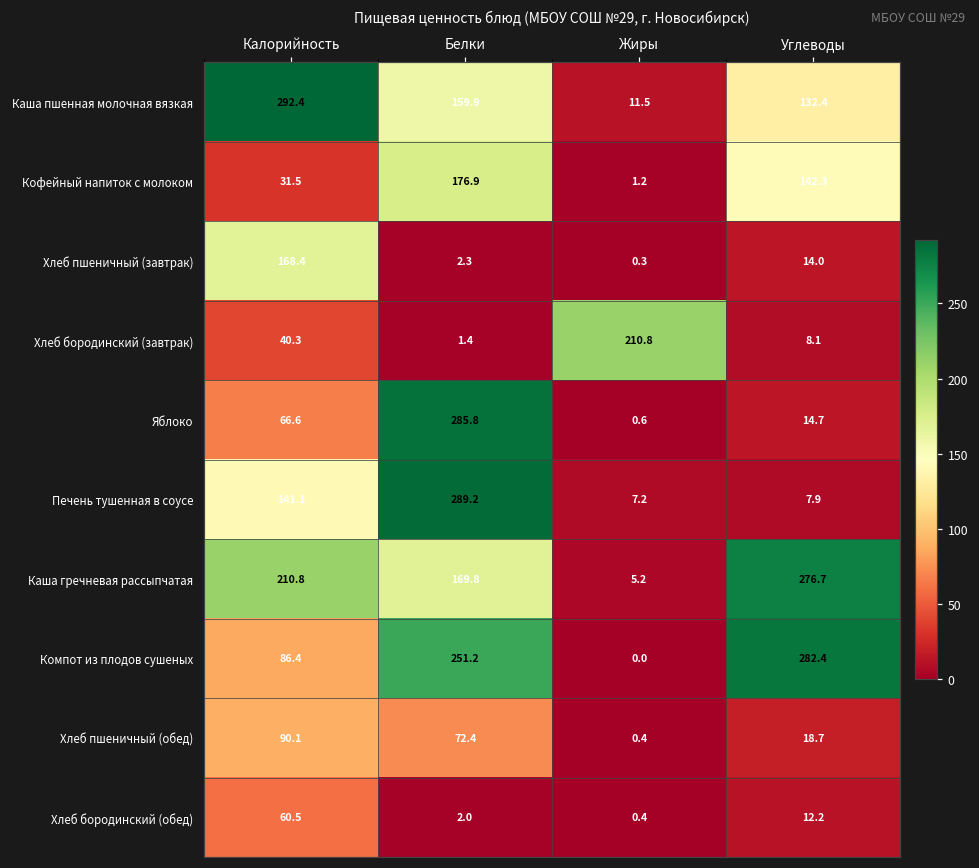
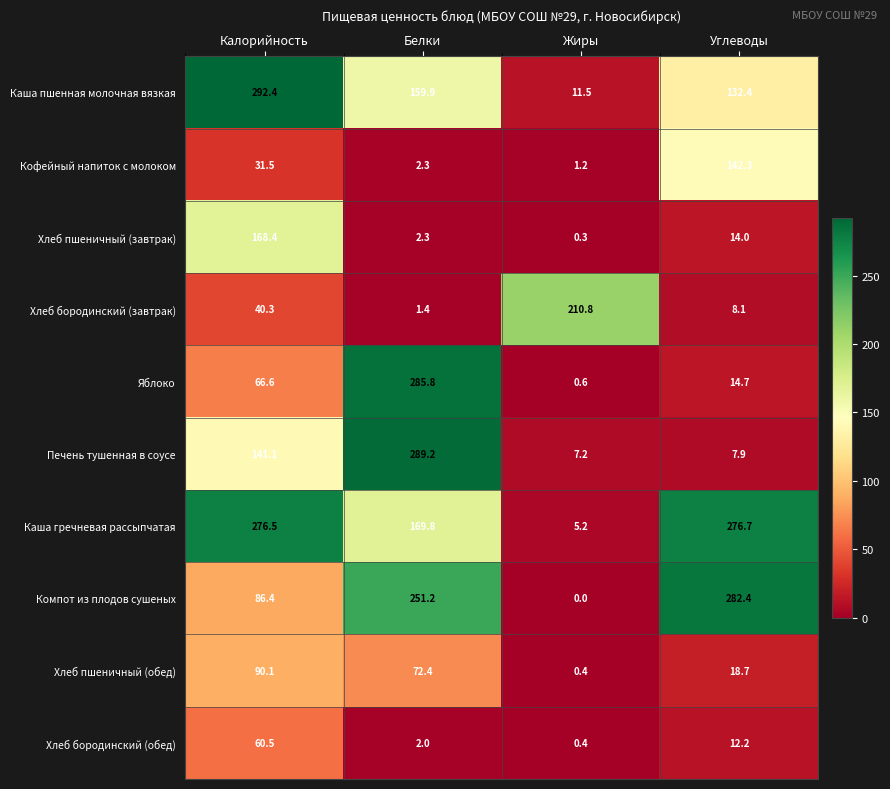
Кофейный напиток с молоком, Белки: 176.9 -> 2.3
Каша гречневая рассыпчатая, Калорийность: 210.8 -> 276.5
